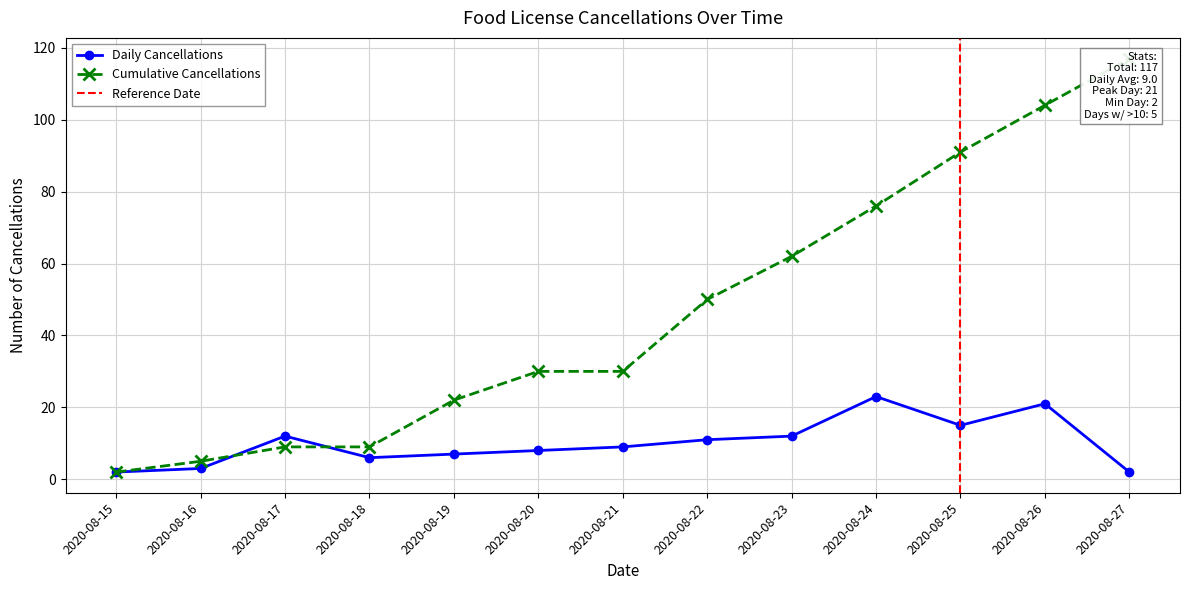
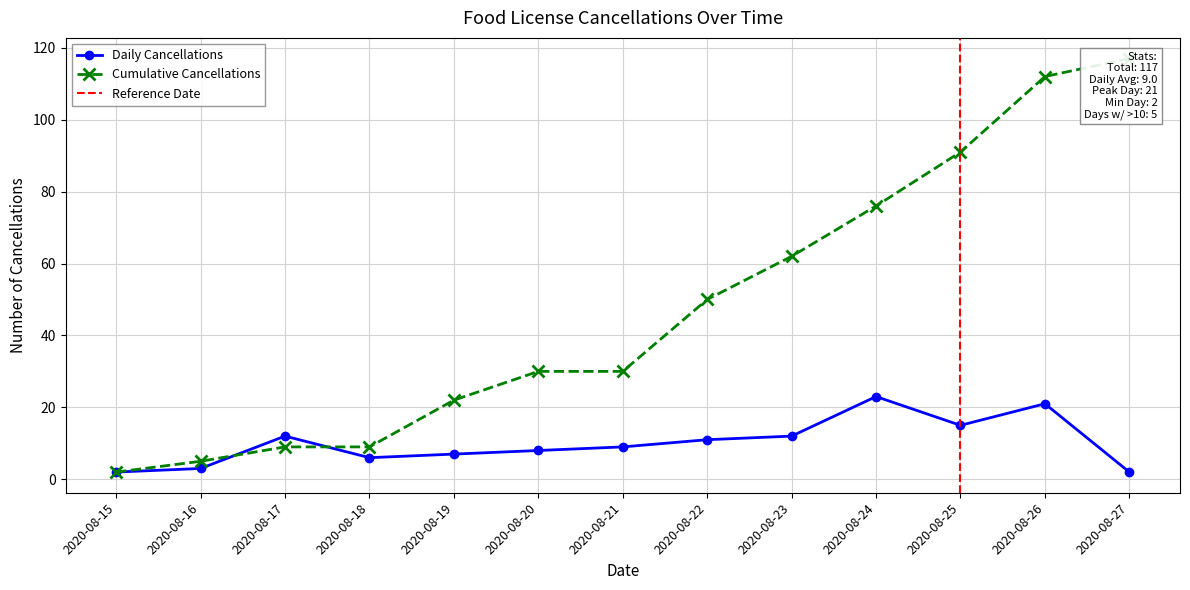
Cumulative Cancellations, 2020-08-26: 104 -> 112
